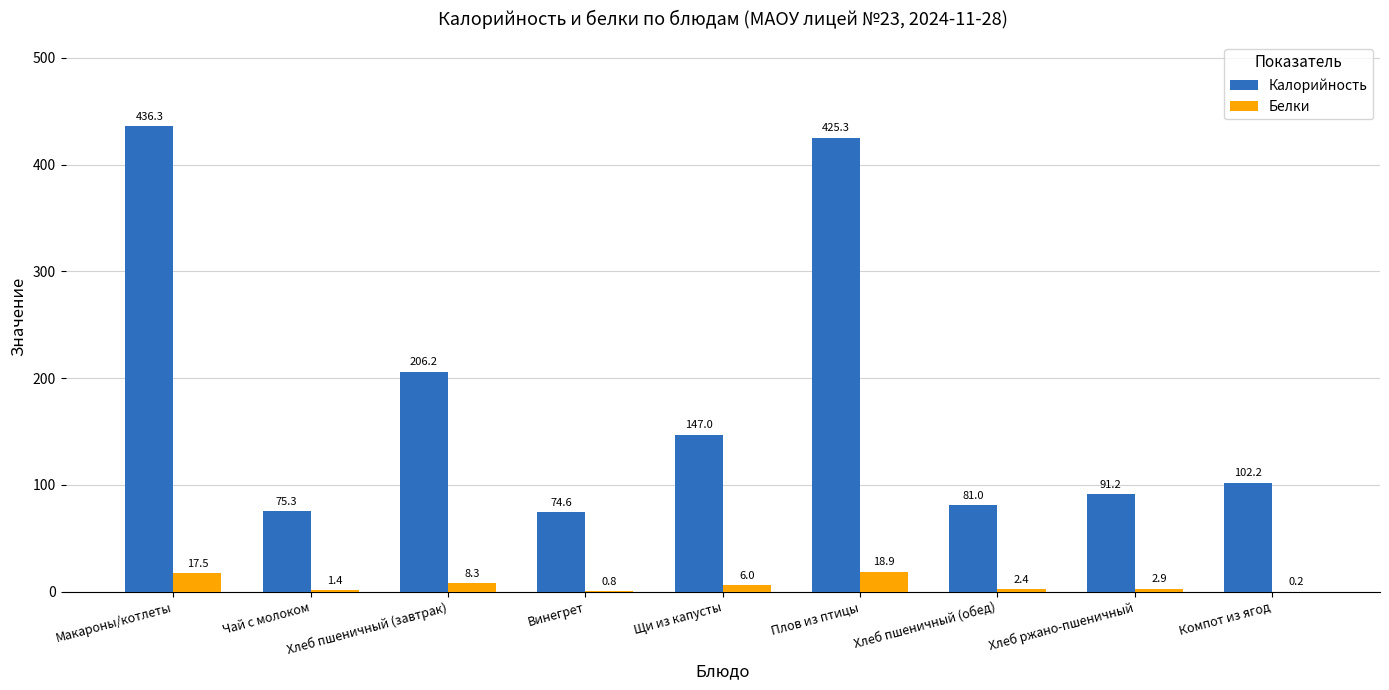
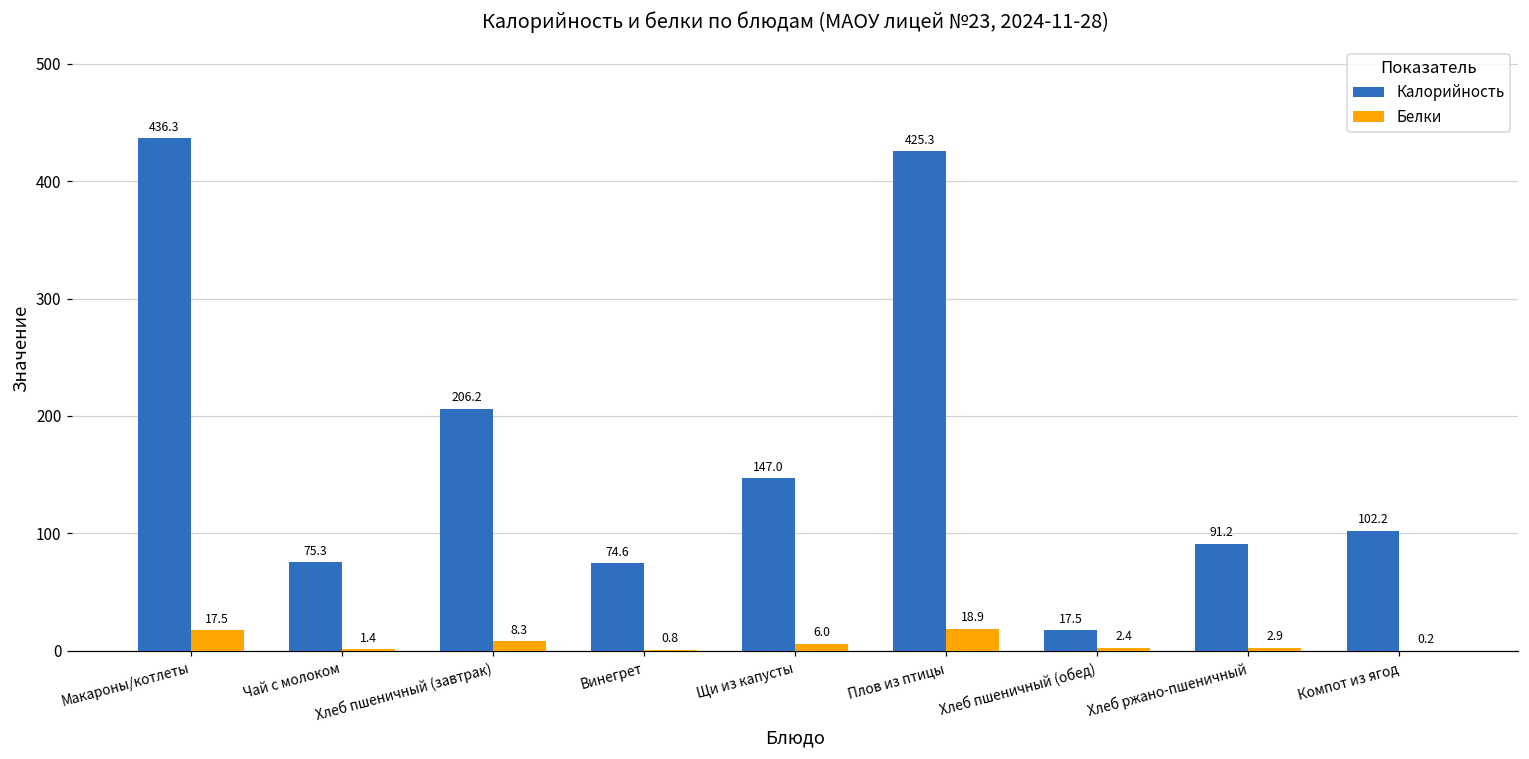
Калорийность, Хлеб пшеничный (обед): 81.0 -> 17.5
